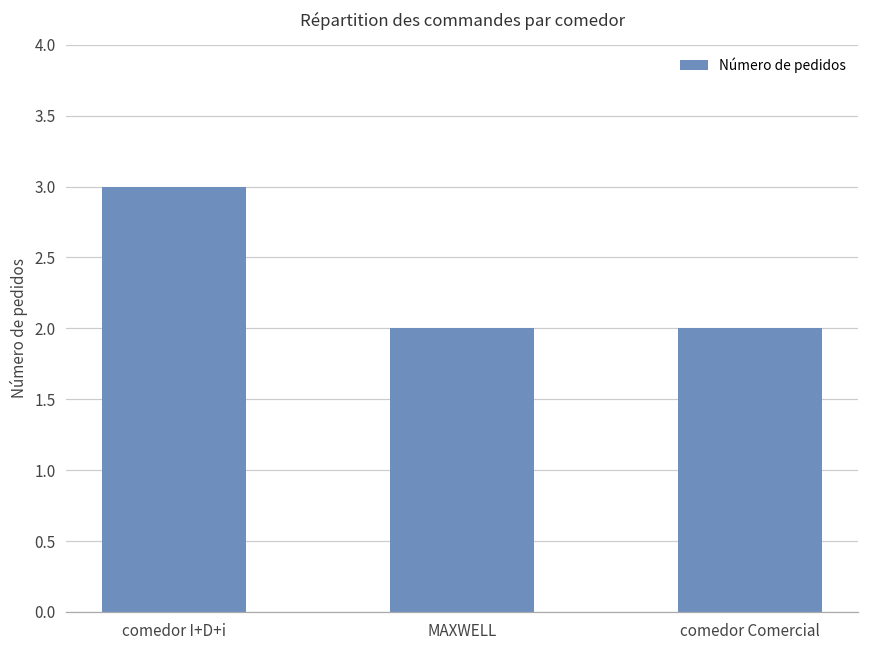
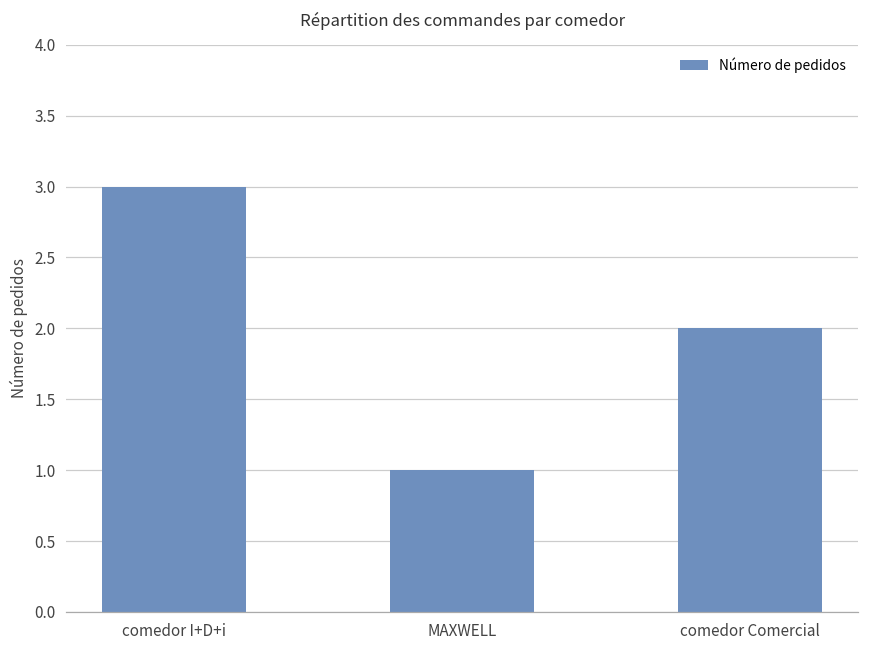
MAXWELL: 2 -> 1
